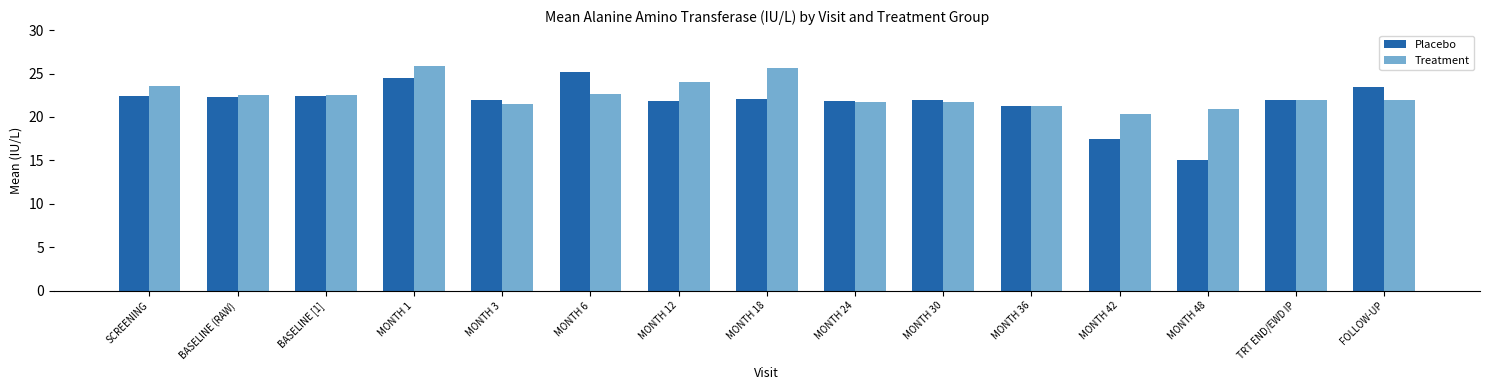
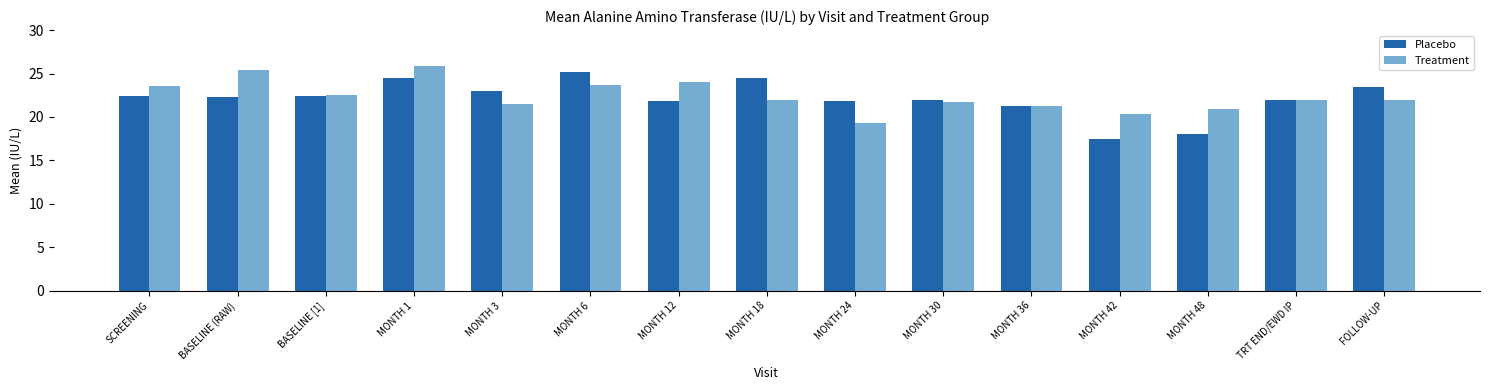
Treatment, BASELINE (RAW): 23 -> 25
Placebo, MONTH 3: 22 -> 23
Treatment, MONTH 6: 23 -> 24
Placebo, MONTH 18: 22 -> 25
Treatment, MONTH 18: 26 -> 22
Treatment, MONTH 24: 22 -> 19
Placebo, MONTH 48: 15 -> 18
